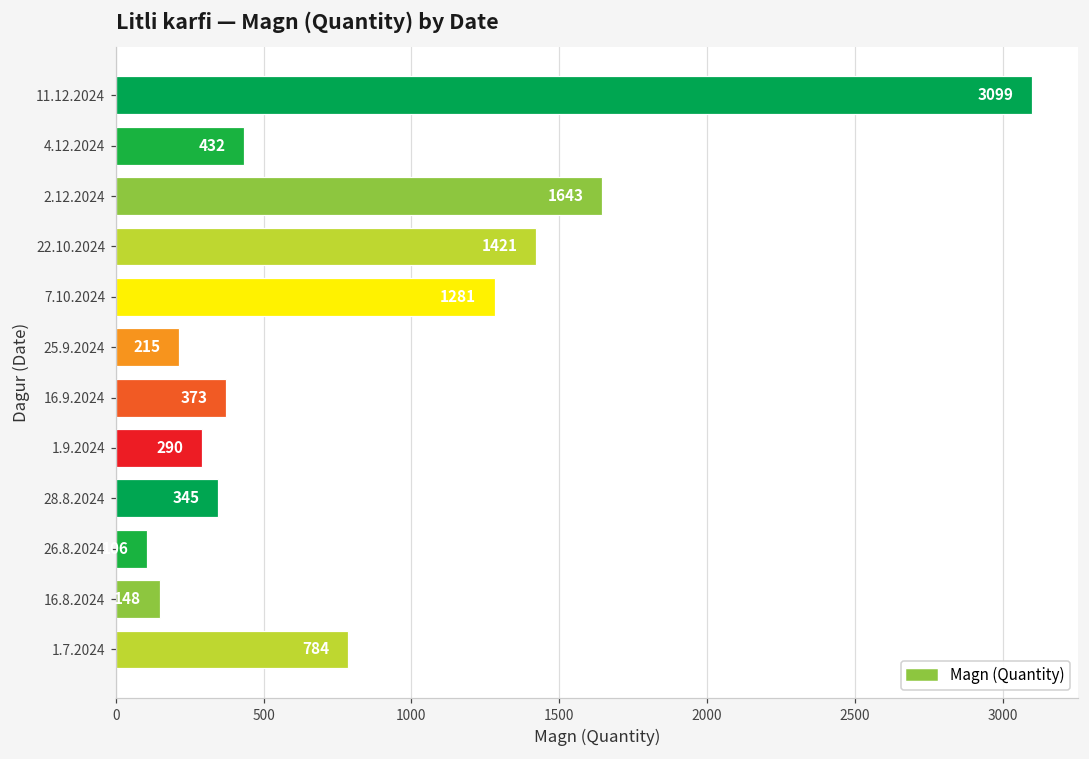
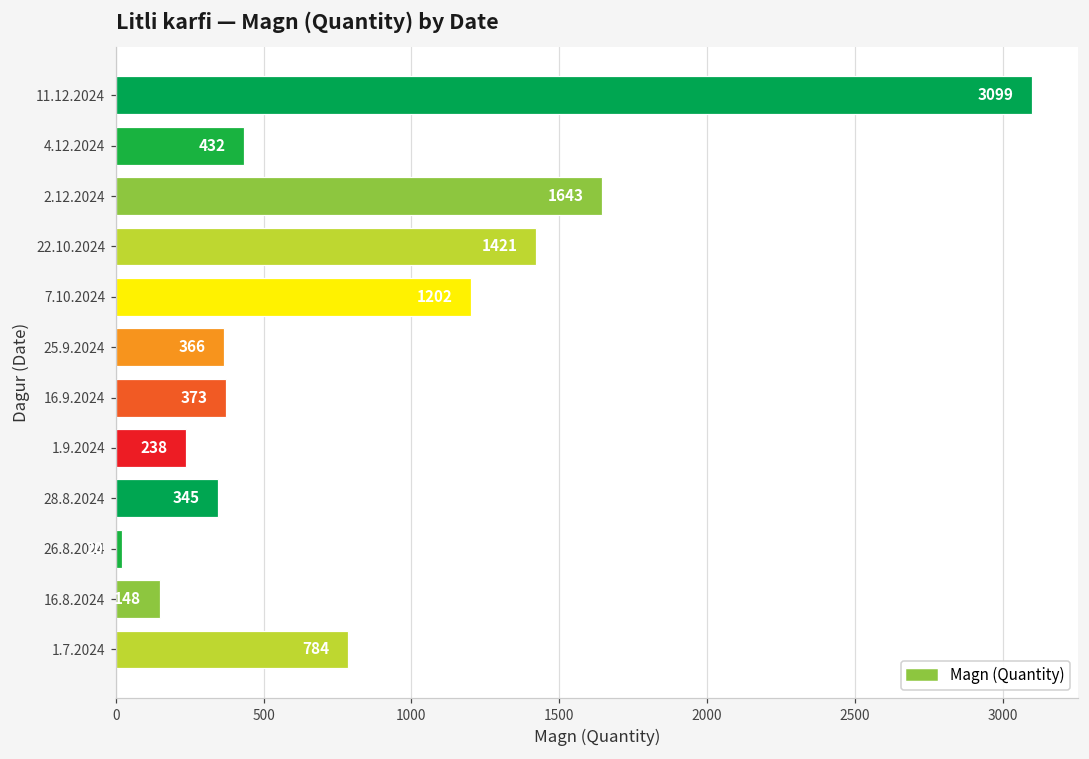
7.10.2024: 1281 -> 1202
25.9.2024: 215 -> 366
1.9.2024: 290 -> 238
26.8.2024: 110 -> 20
